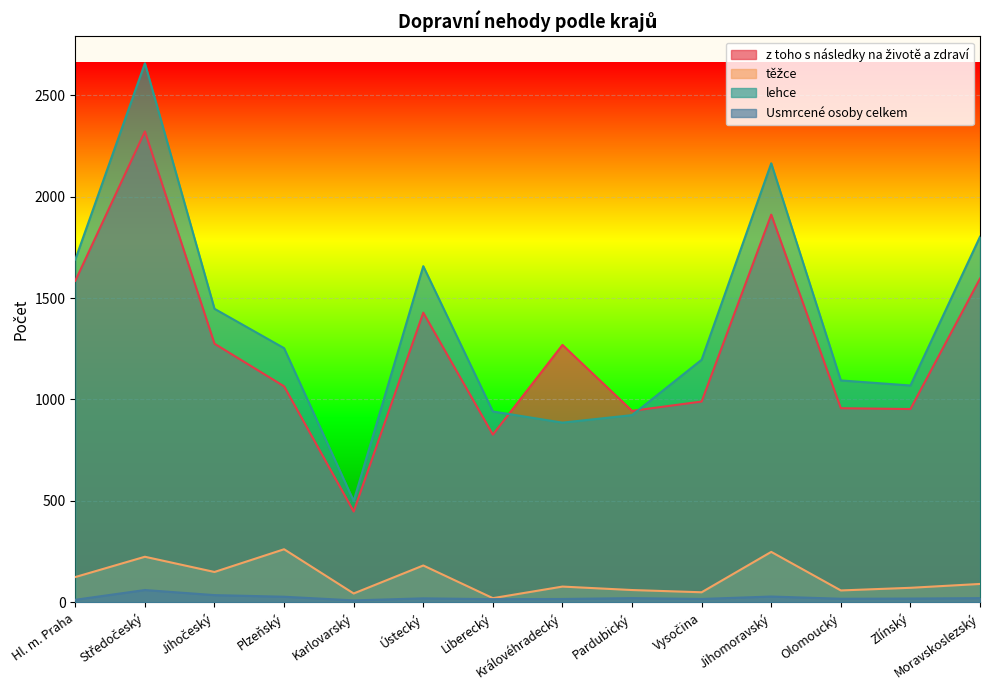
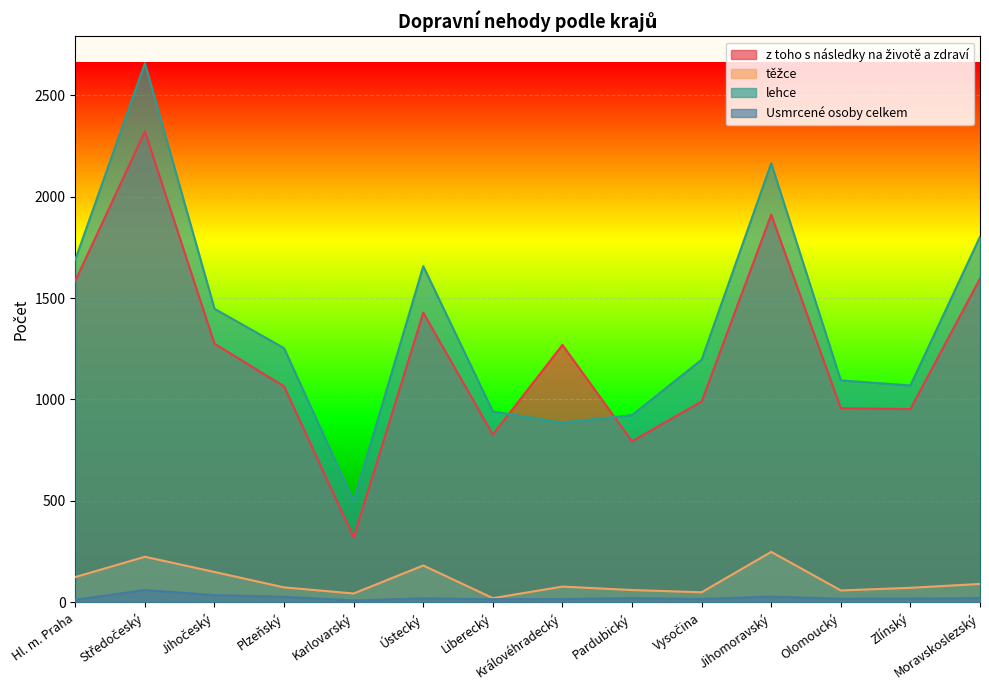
těžce, Plzeňský: 260 -> 70
z toho s následky na životě a zdraví, Karlovarský: 450 -> 320
z toho s následky na životě a zdraví, Pardubický: 940 -> 790
